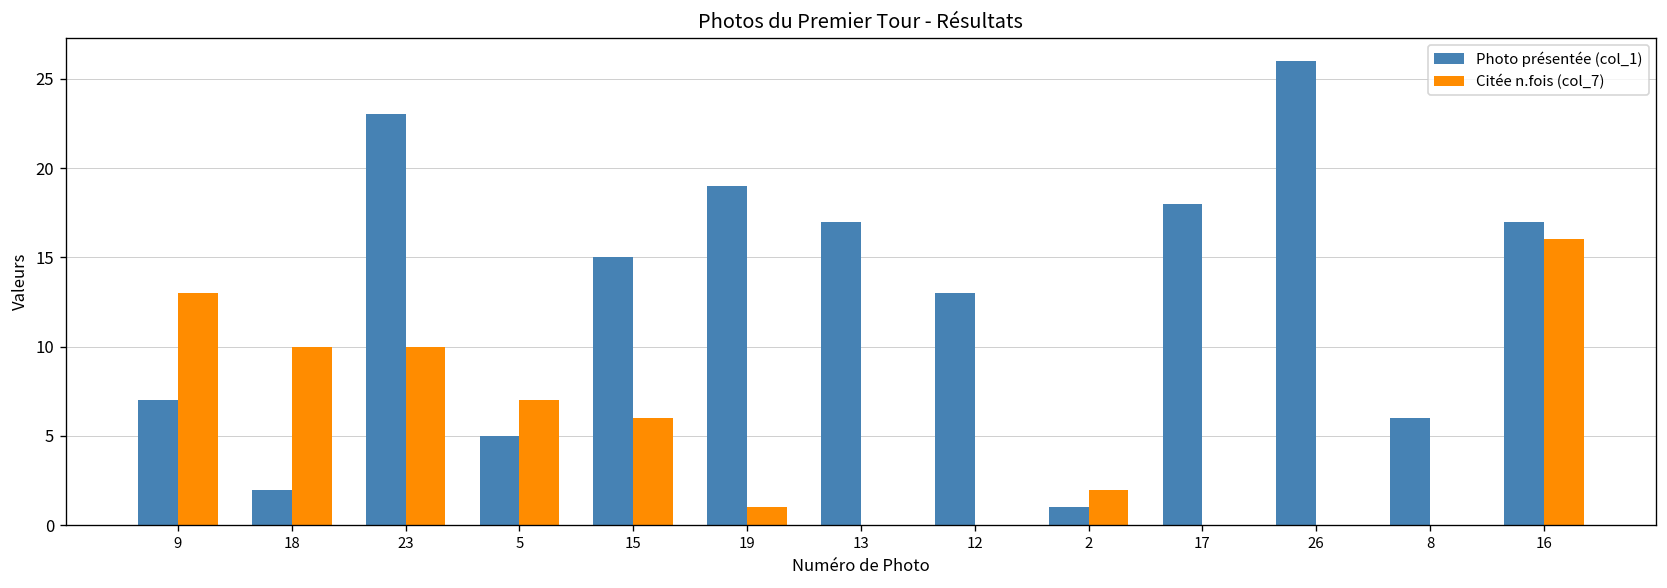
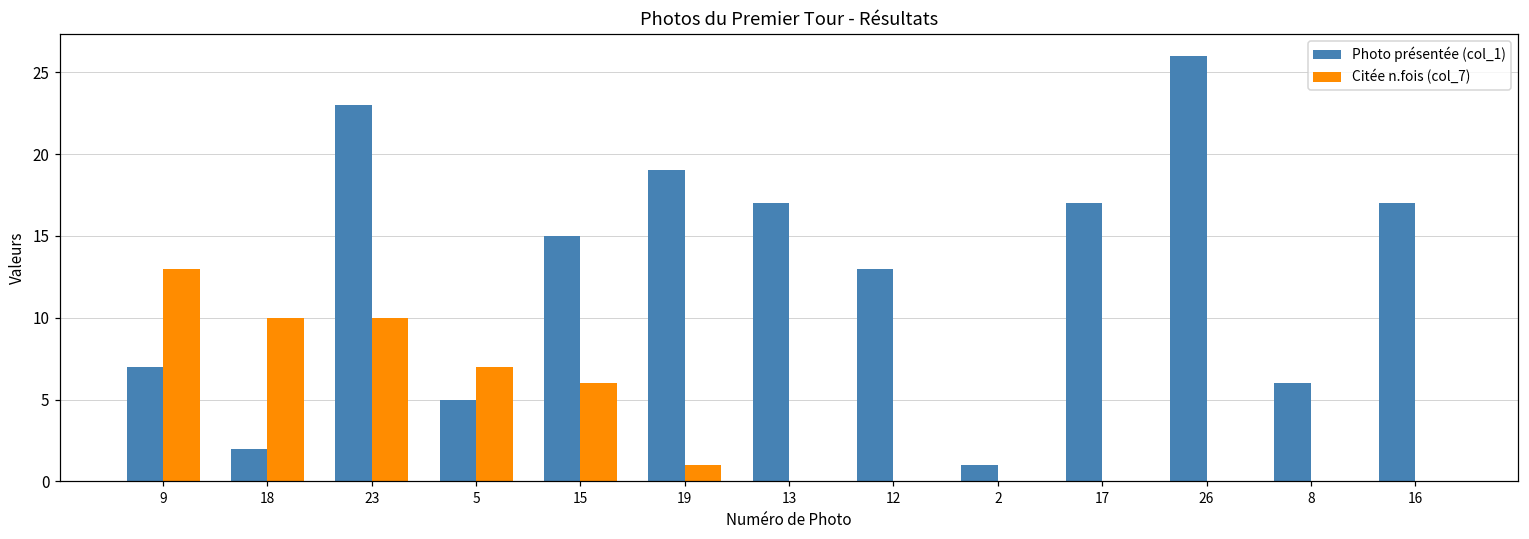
Citée n.fois (col_7), 2: 2 -> 0
Photo présentée (col_1), 17: 18 -> 17
Citée n.fois (col_7), 16: 16 -> 0
